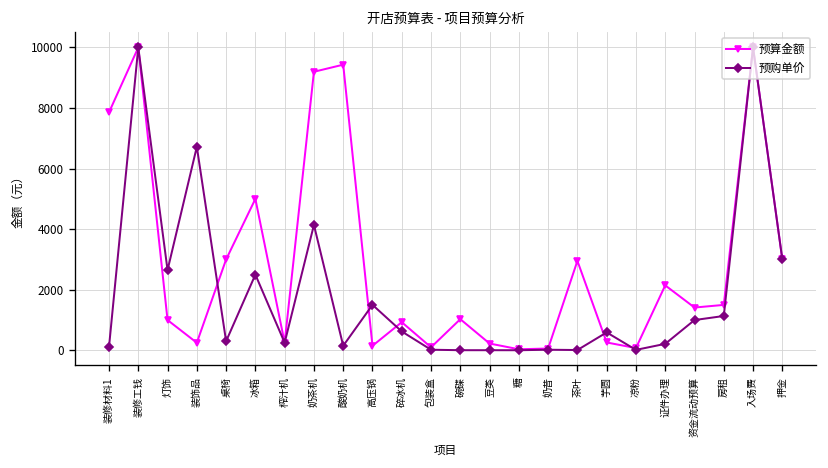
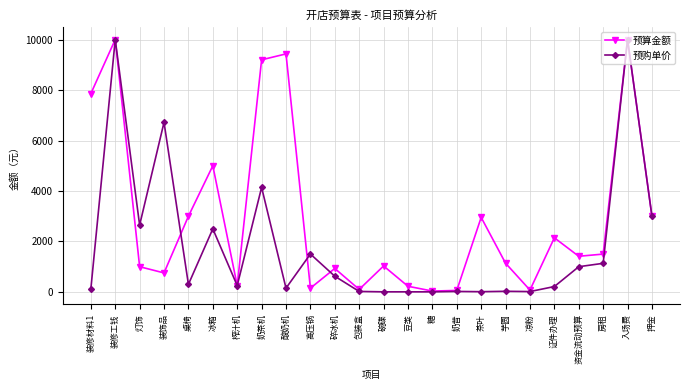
预算金额, 装饰品: 300 -> 800
预算金额, 芋圆: 300 -> 1100
预购单价, 芋圆: 600 -> 0
